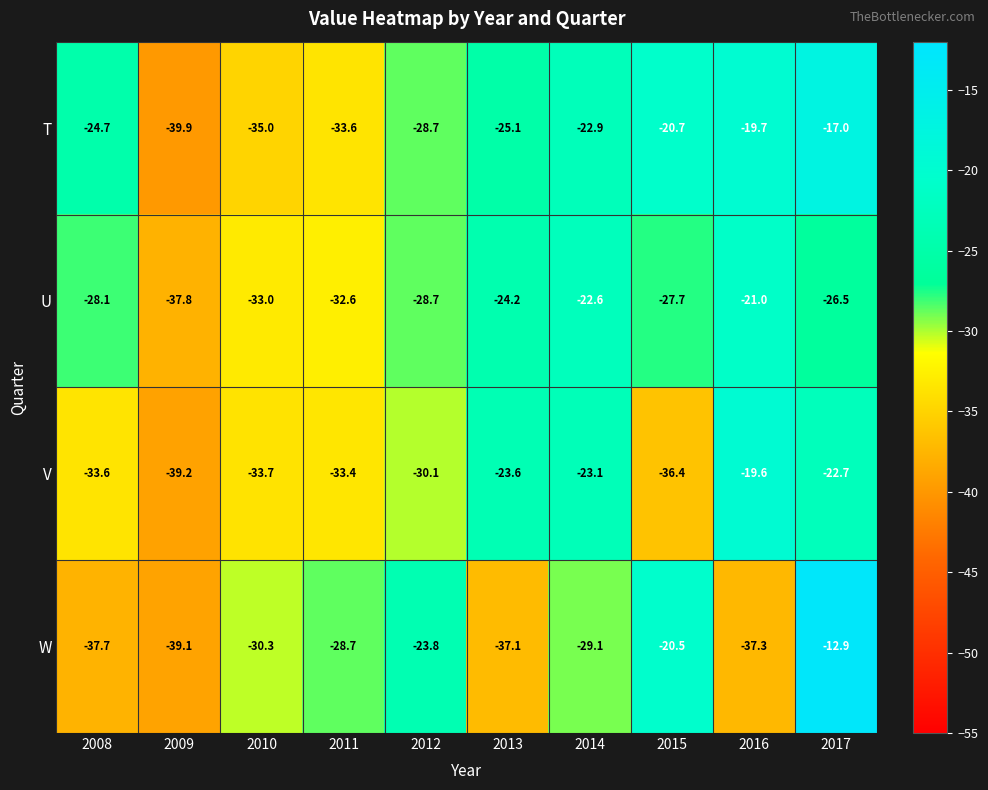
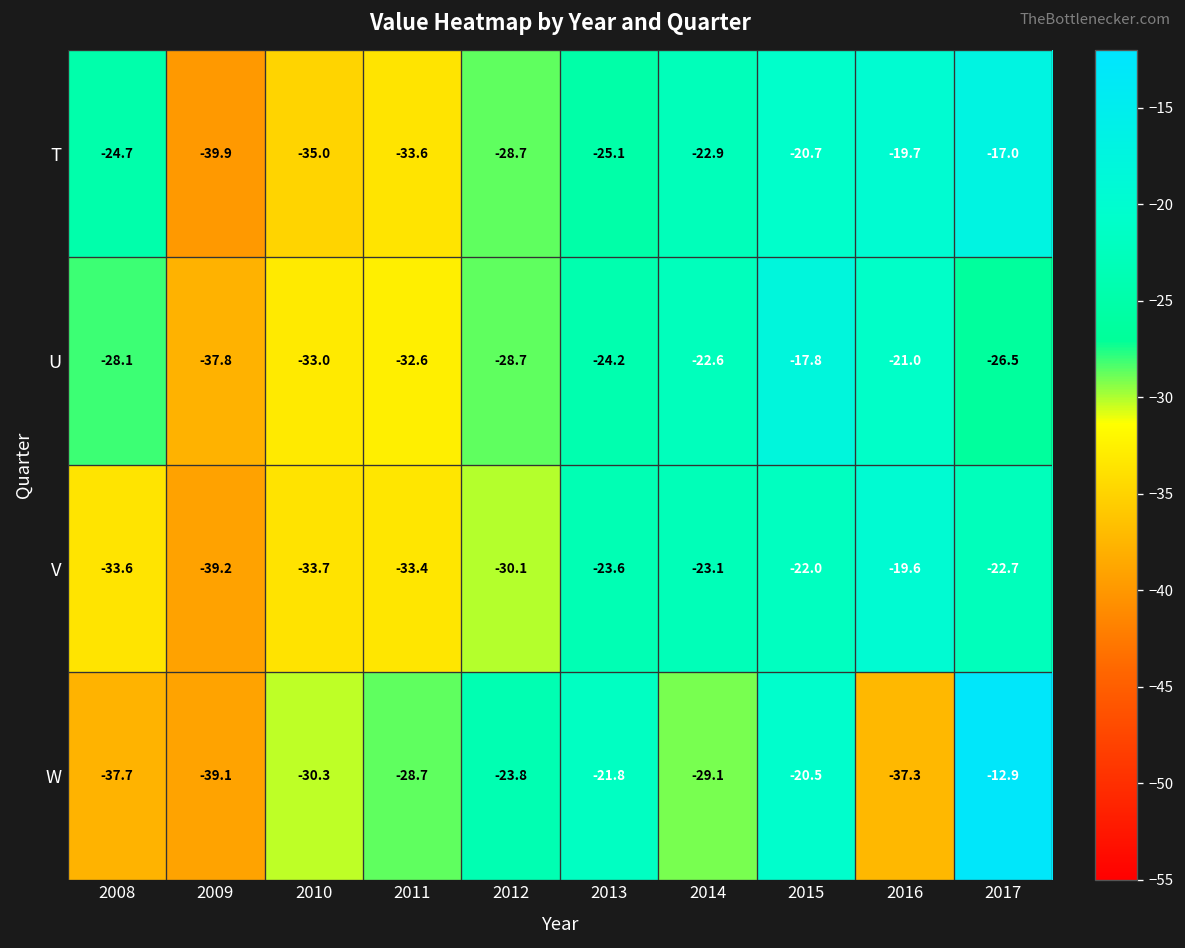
U, 2015: -27.7 -> -17.8
V, 2015: -36.4 -> -22.0
W, 2013: -37.1 -> -21.8
